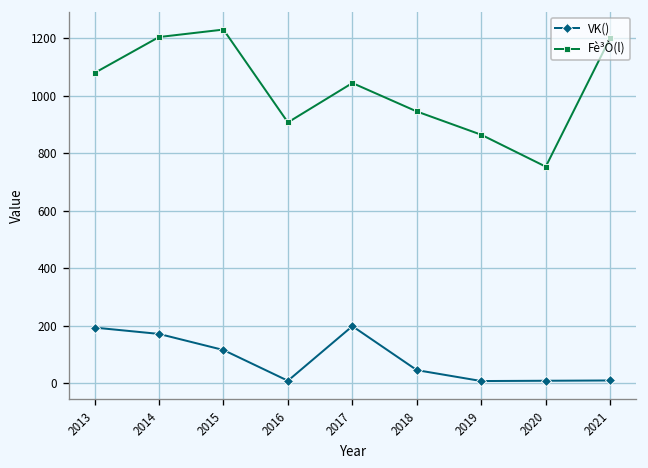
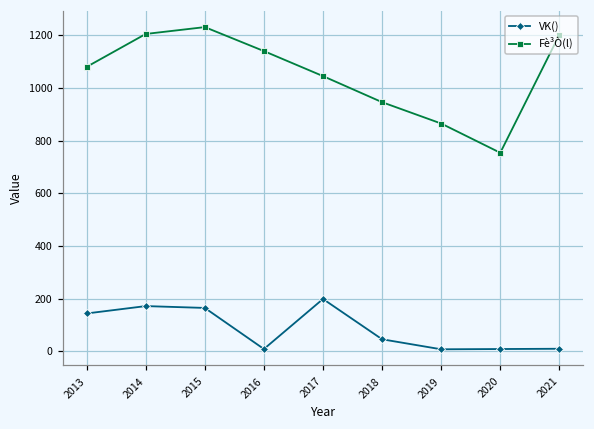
VK(), 2013: 190 -> 140
VK(), 2015: 120 -> 170
Fè³Ò(l), 2016: 910 -> 1140
